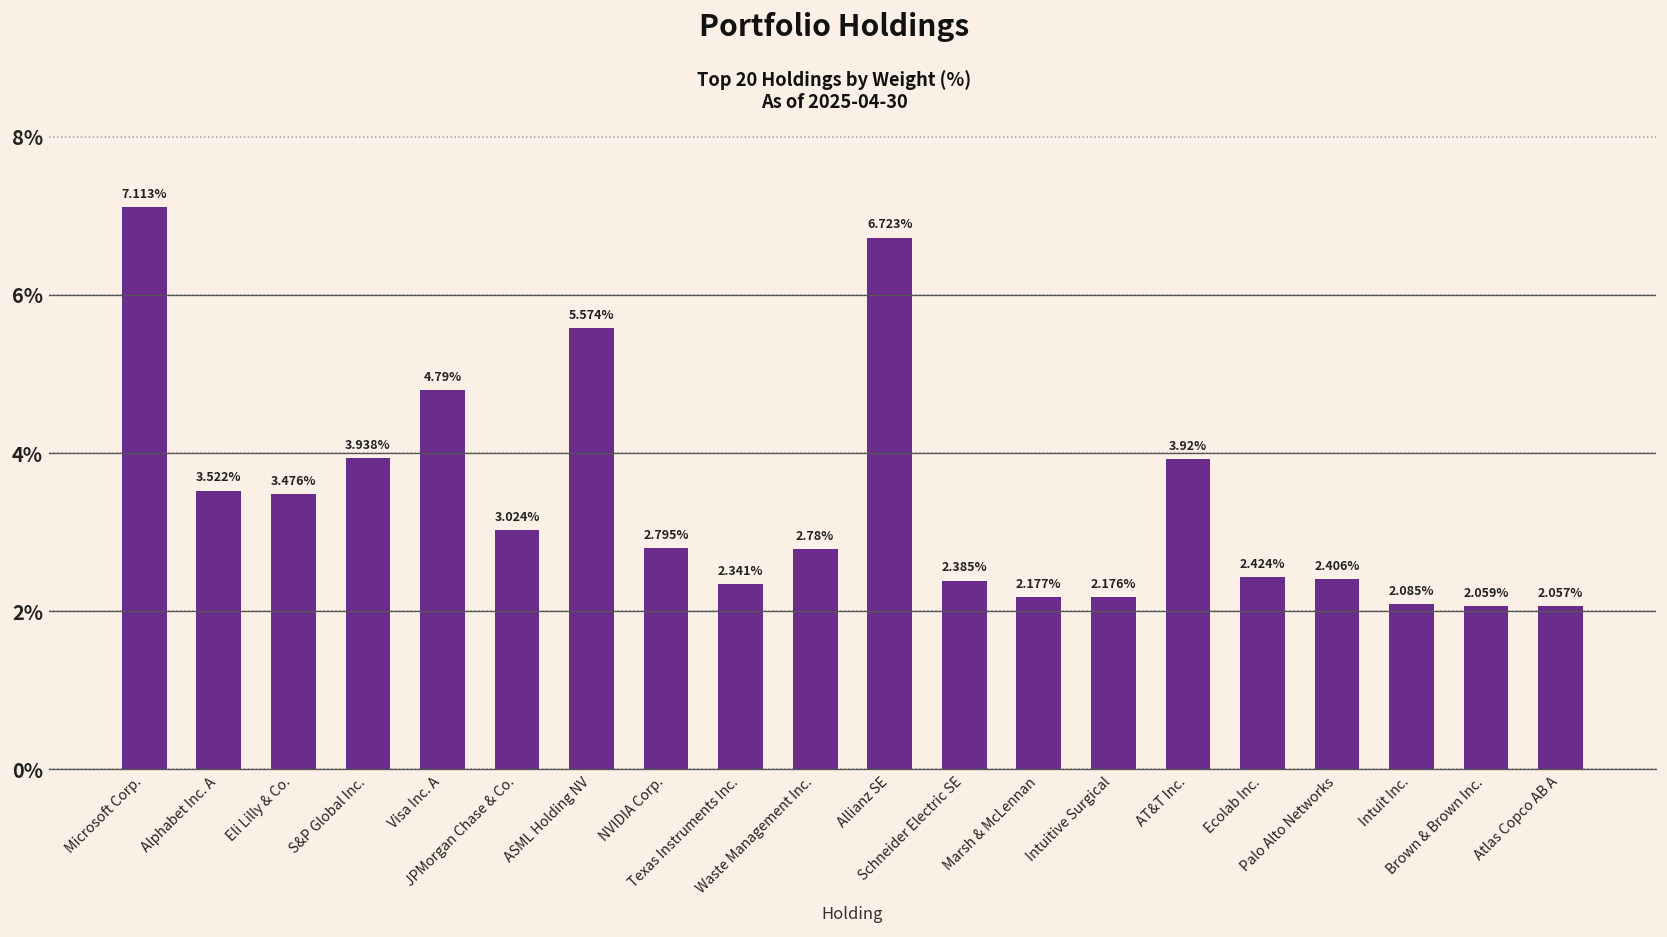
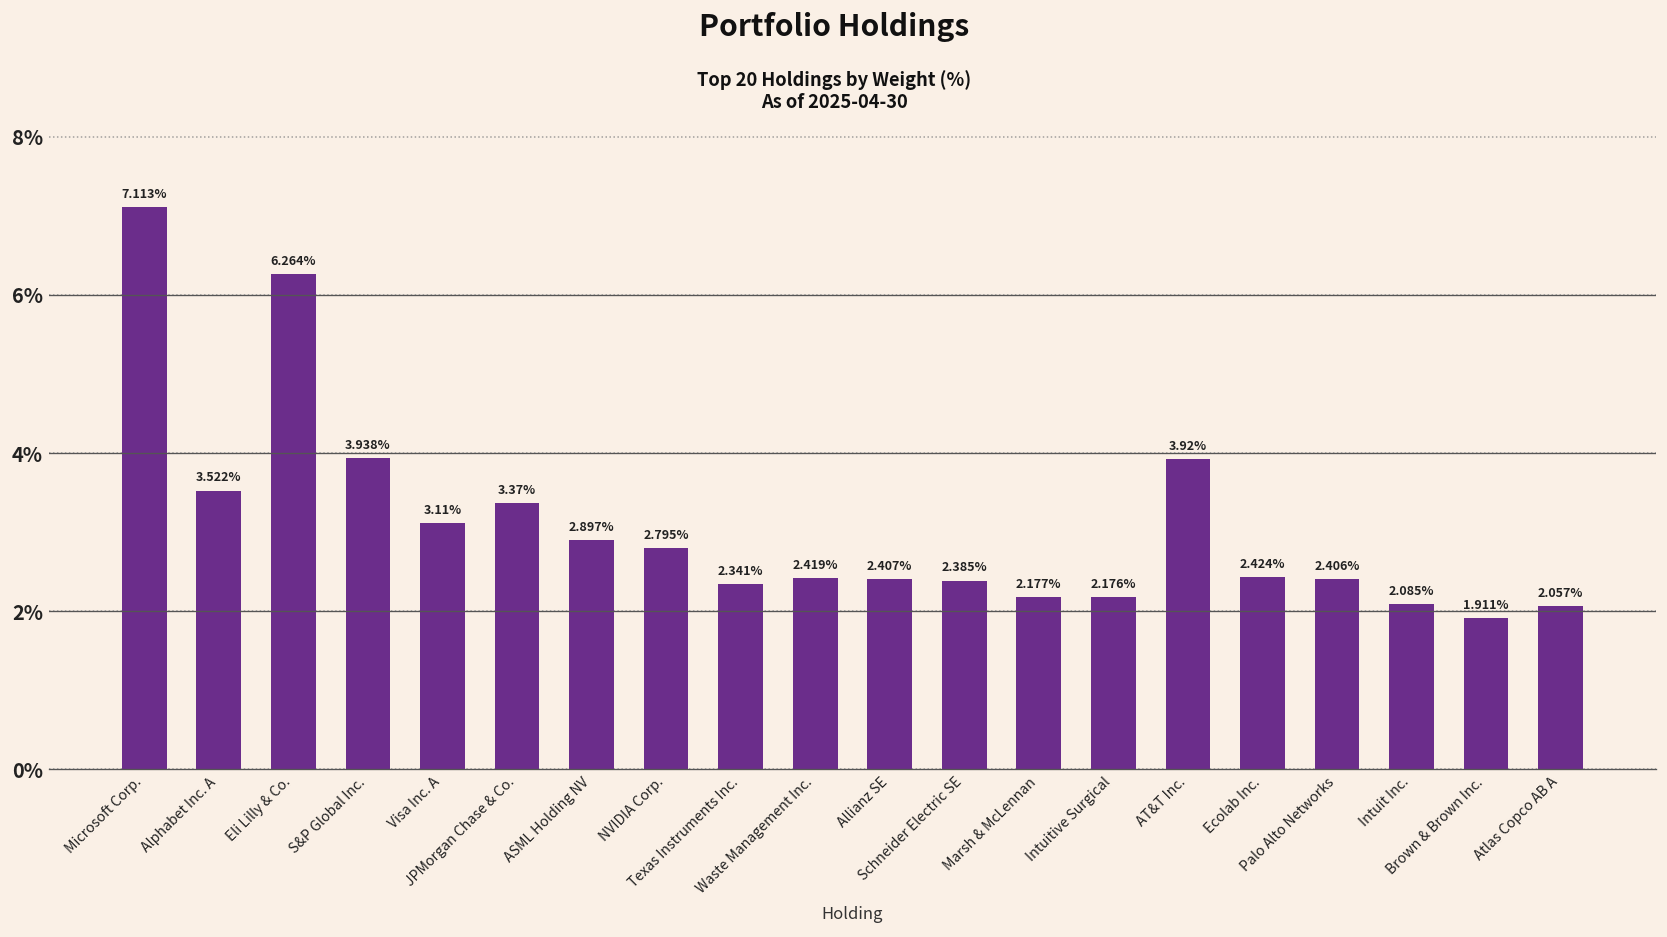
Eli Lilly & Co.: 3.476% -> 6.264%
Visa Inc. A: 4.79% -> 3.11%
JPMorgan Chase & Co.: 3.024% -> 3.37%
ASML Holding NV: 5.574% -> 2.897%
Waste Management Inc.: 2.78% -> 2.419%
Allianz SE: 6.723% -> 2.407%
Brown & Brown Inc.: 2.059% -> 1.911%
